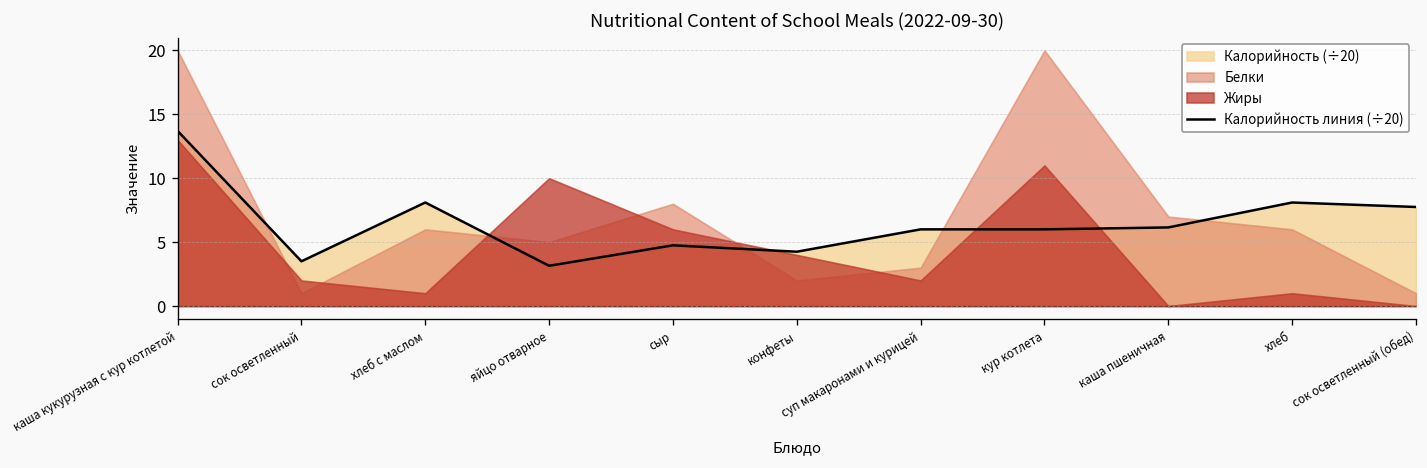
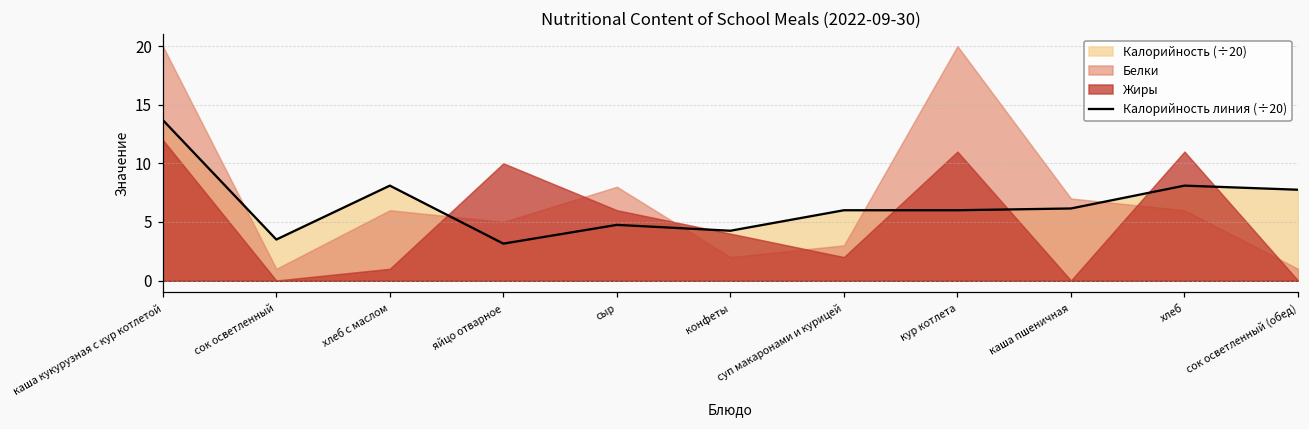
Жиры, каша кукурузная с кур котлетой: 13 -> 12
Жиры, сок осветленный: 2 -> 0
Жиры, хлеб: 1 -> 11
